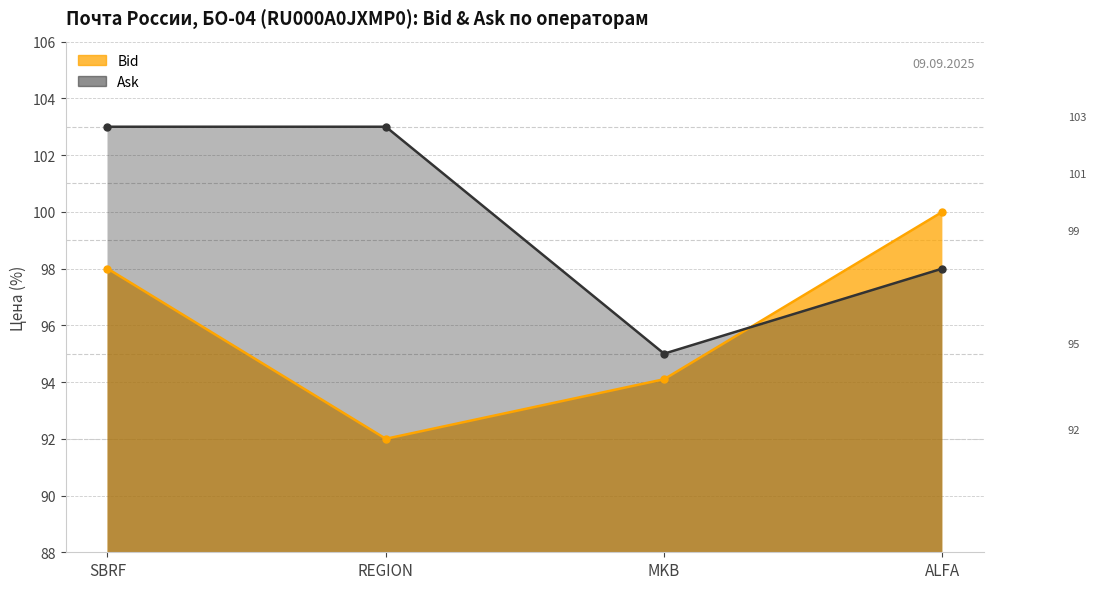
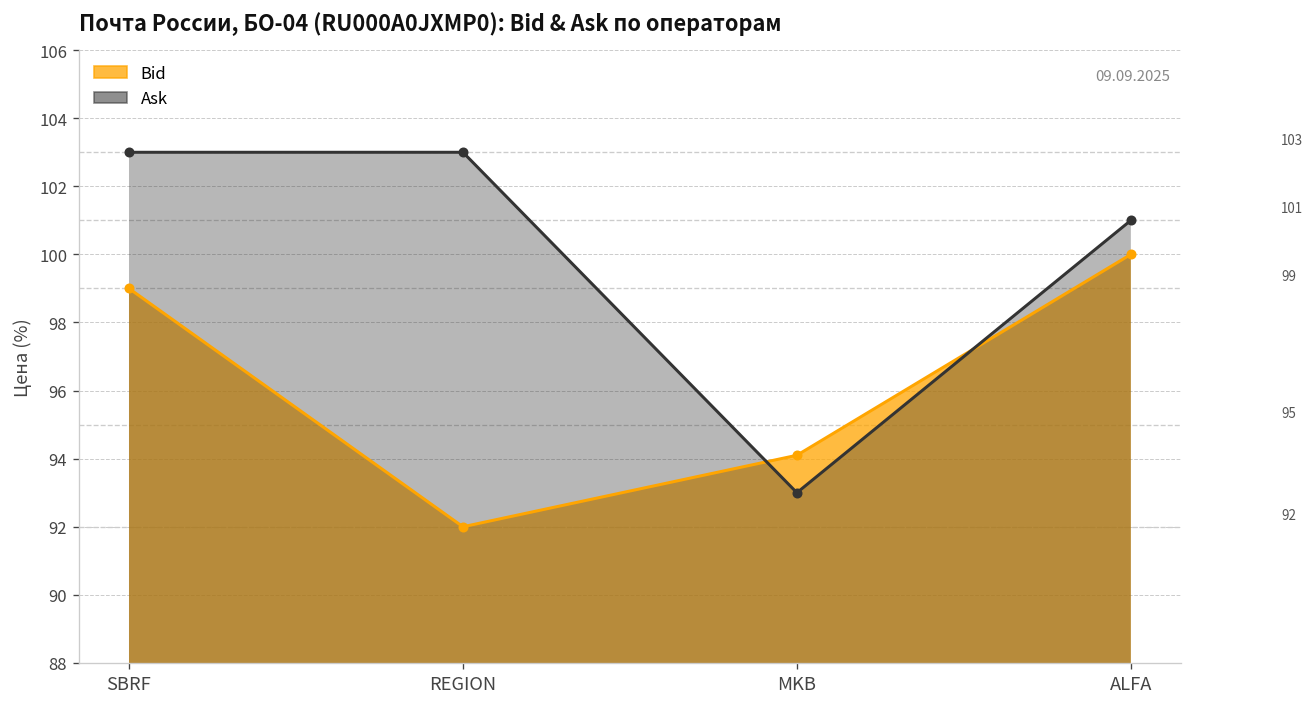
Bid, SBRF: 98 -> 99
Ask, MKB: 95 -> 93
Ask, ALFA: 98 -> 101
